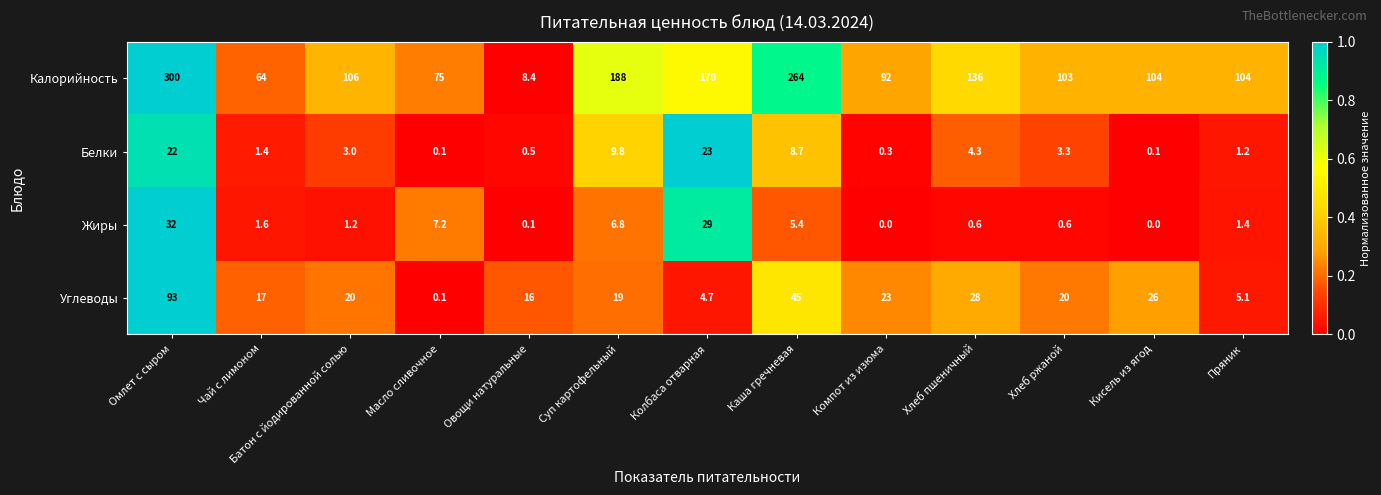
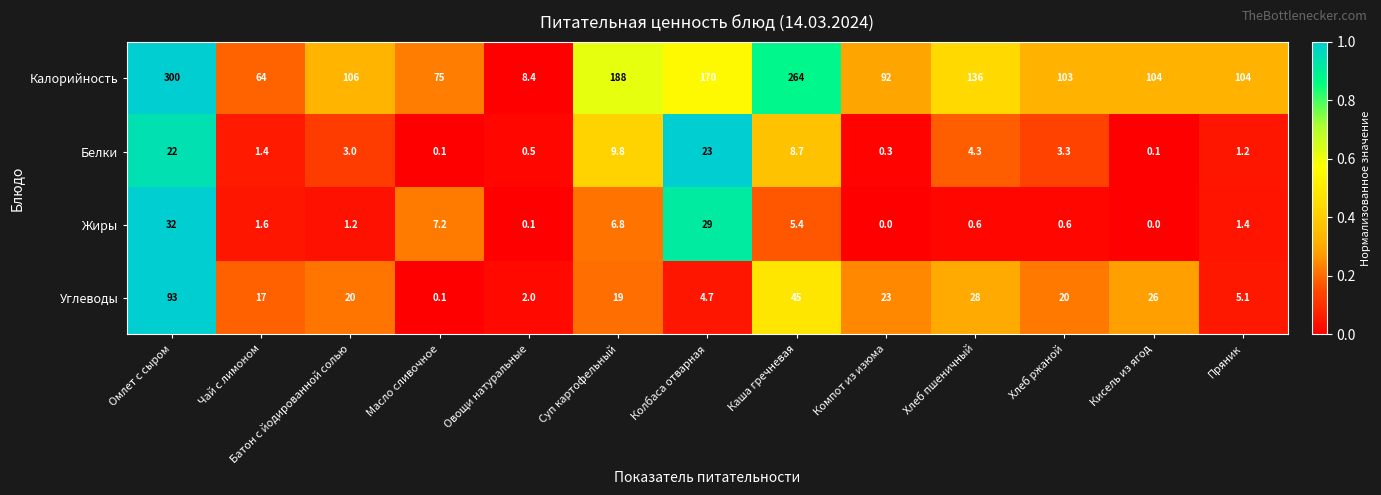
Углеводы, Овощи натуральные: 16 -> 2.0
